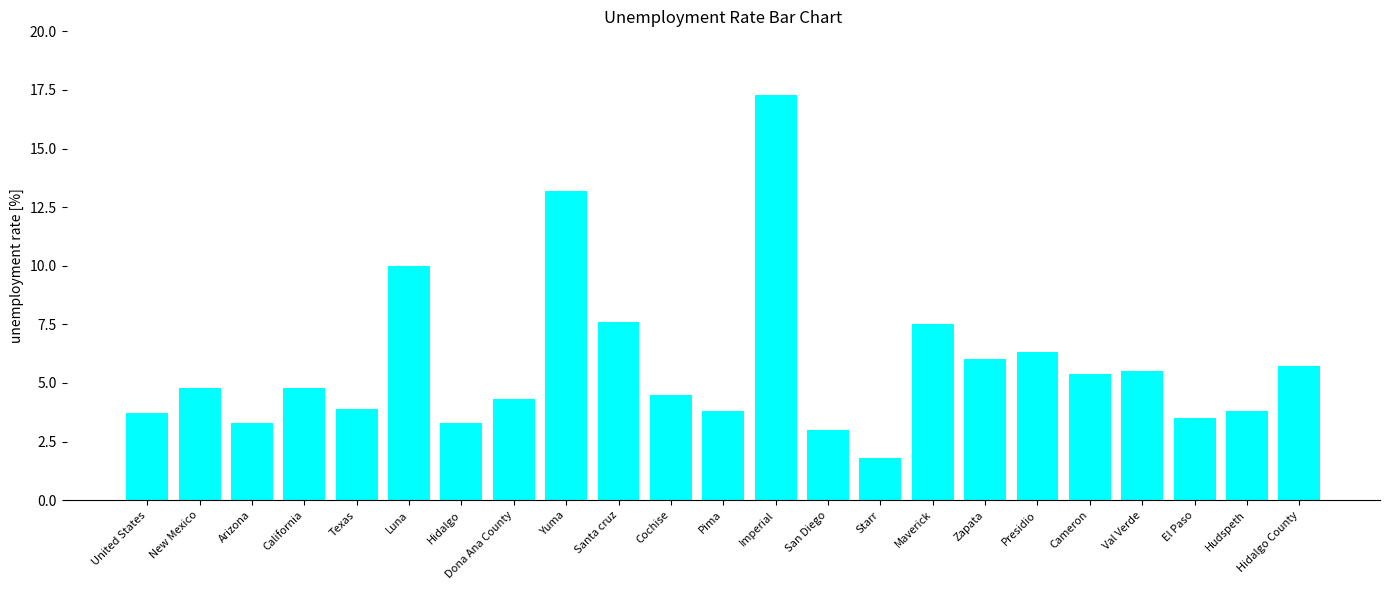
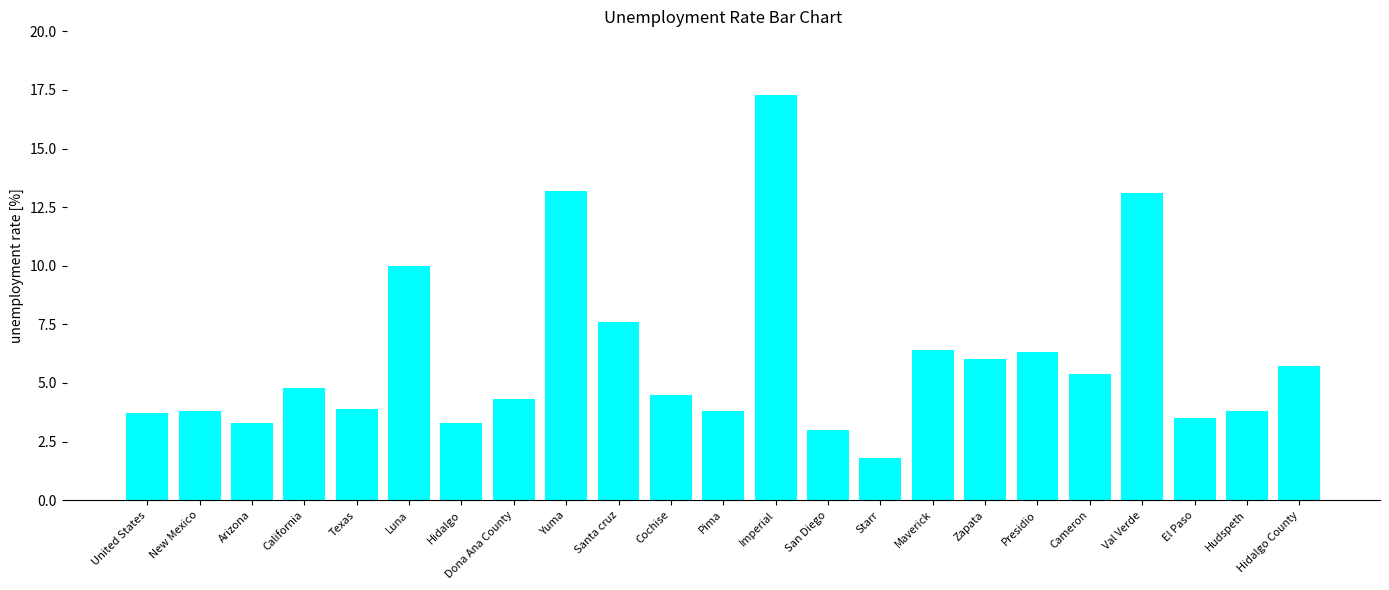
New Mexico: 4.8 -> 3.8
Maverick: 7.5 -> 6.4
Val Verde: 5.5 -> 13.1
